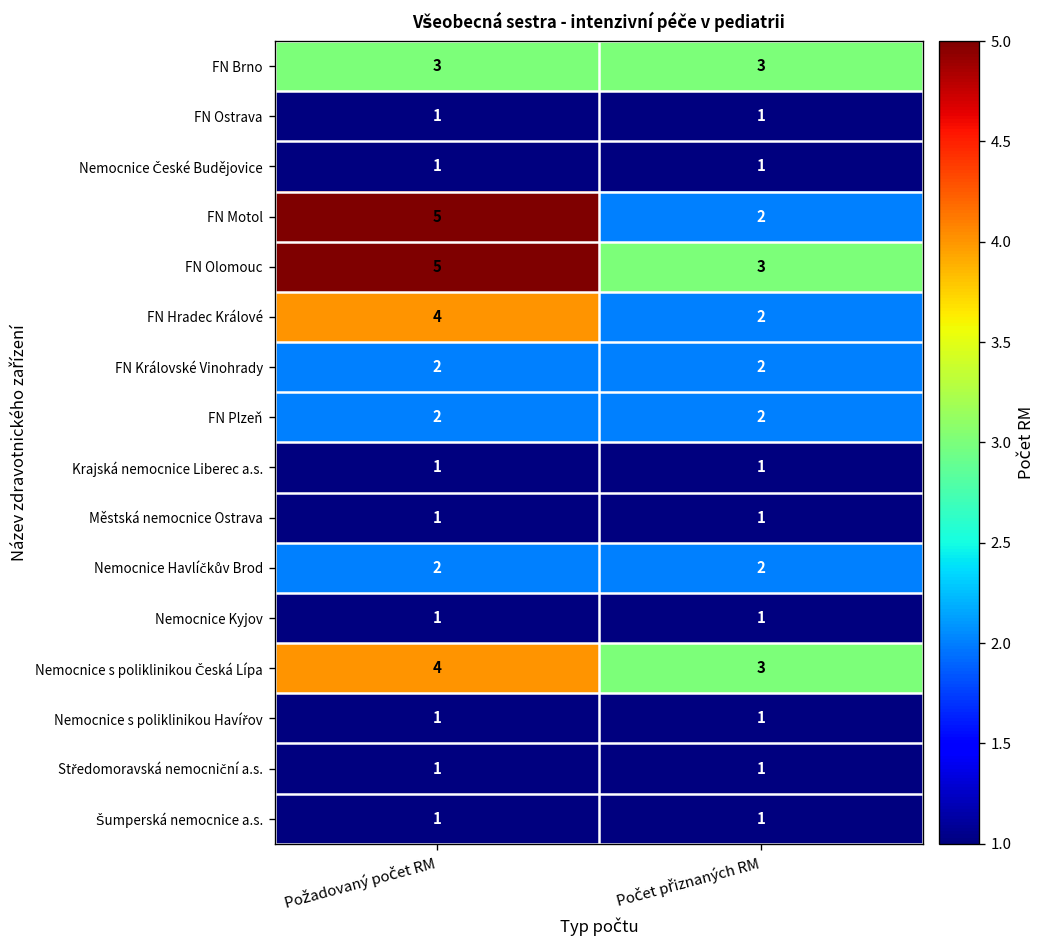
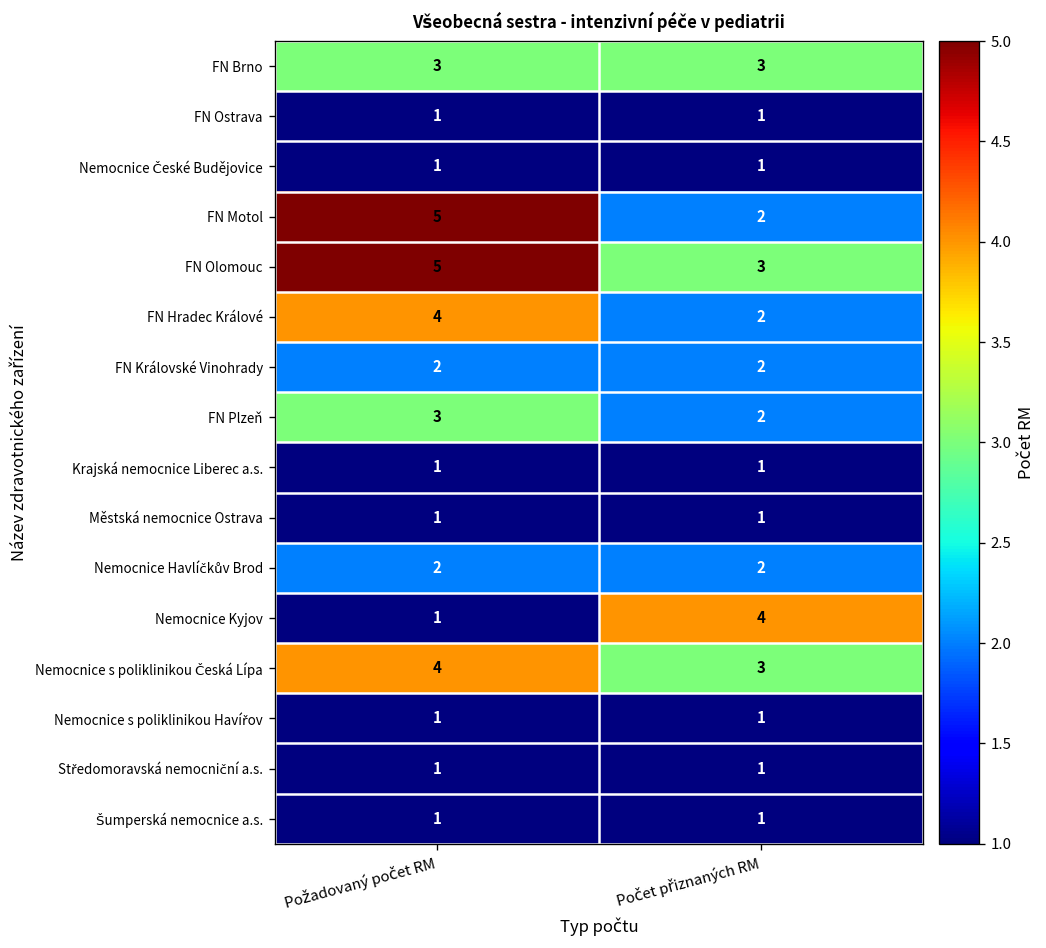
FN Plzeň, Požadovaný počet RM: 2 -> 3
Nemocnice Kyjov, Počet přiznaných RM: 1 -> 4
